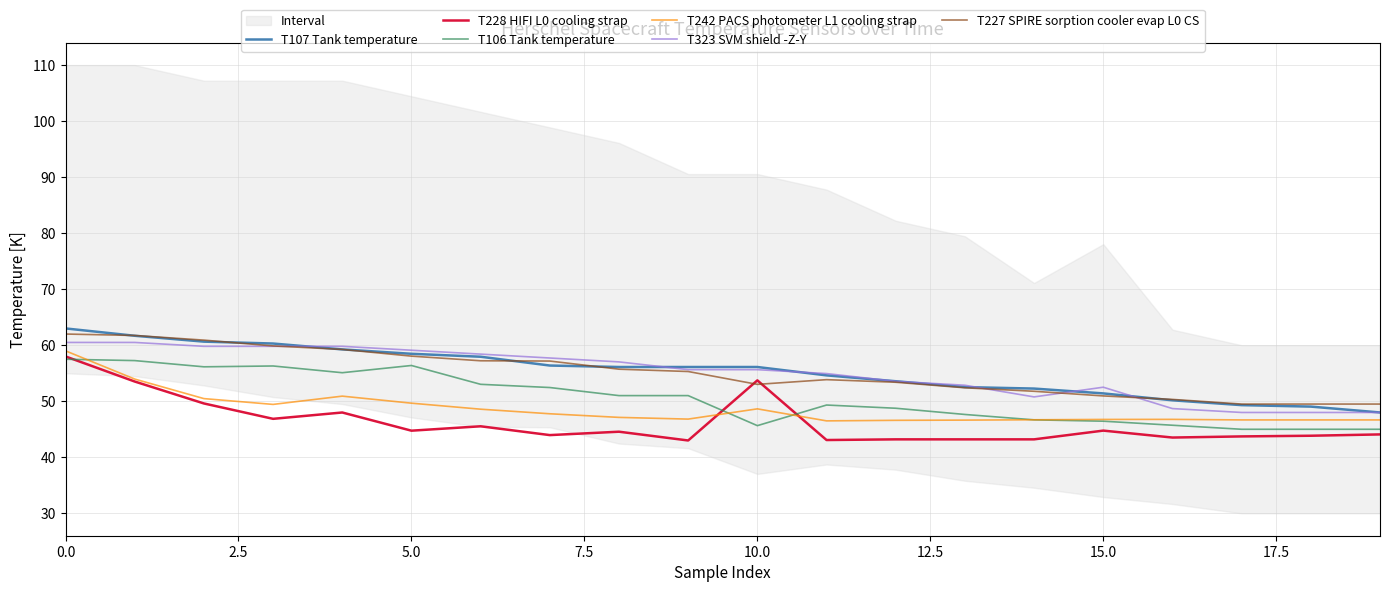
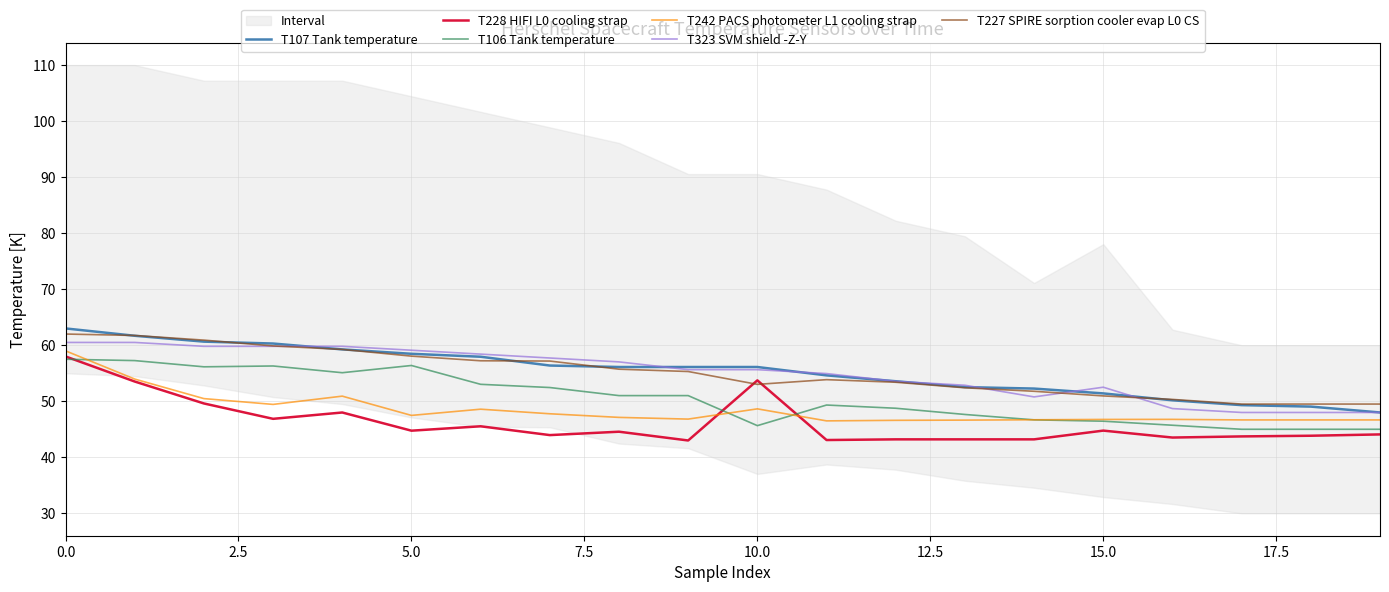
T242 PACS photometer L1 cooling strap, 5.0: 50 -> 47
